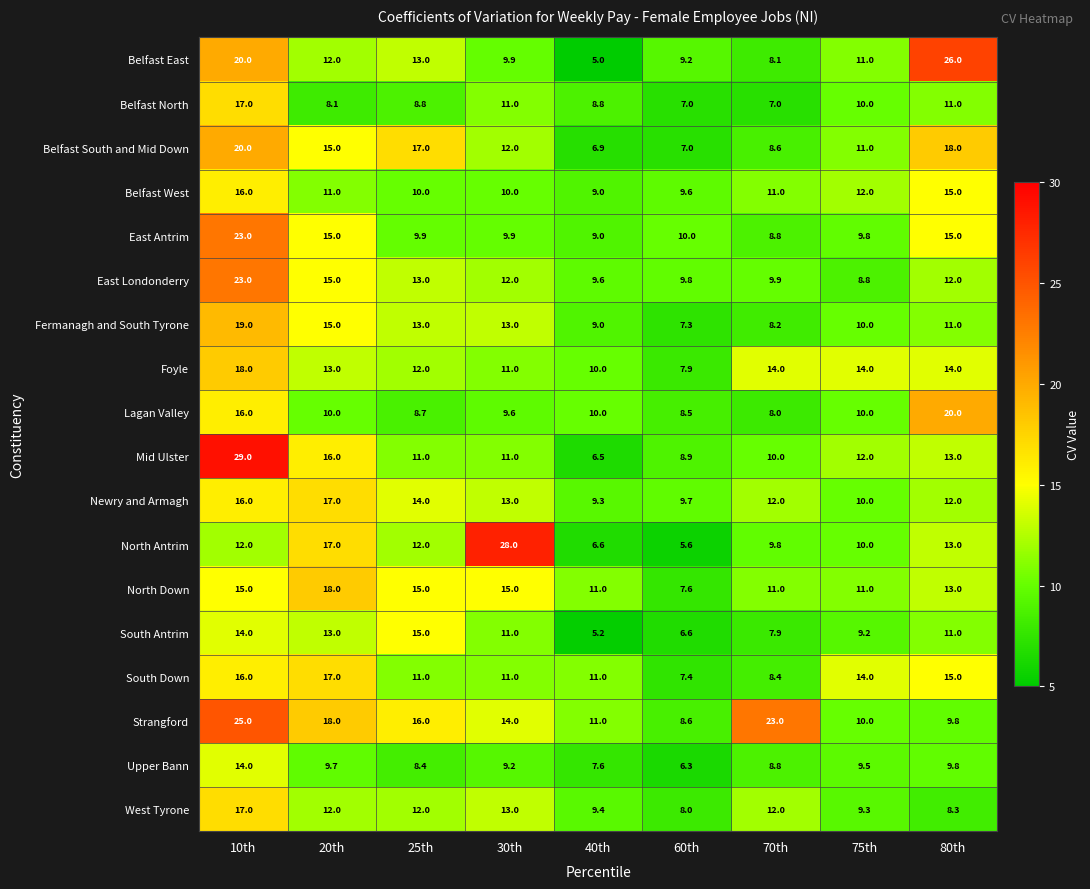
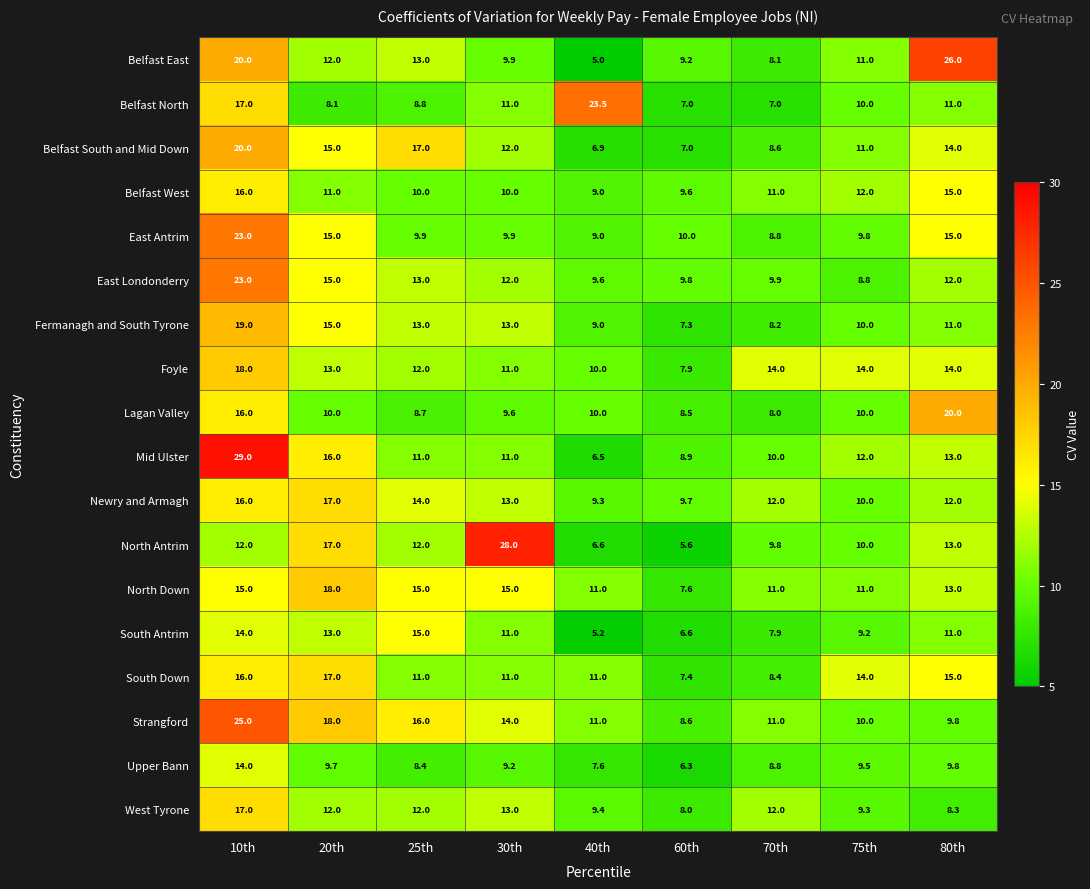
Belfast North, 40th: 8.8 -> 23.5
Belfast South and Mid Down, 80th: 18.0 -> 14.0
Strangford, 70th: 23.0 -> 11.0
